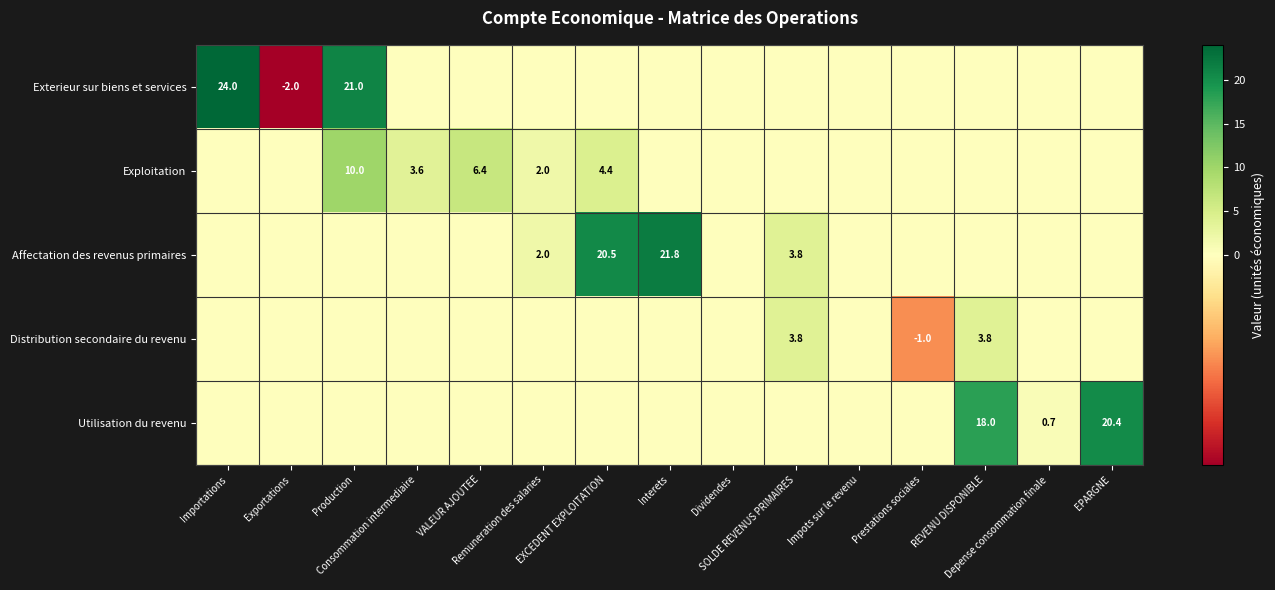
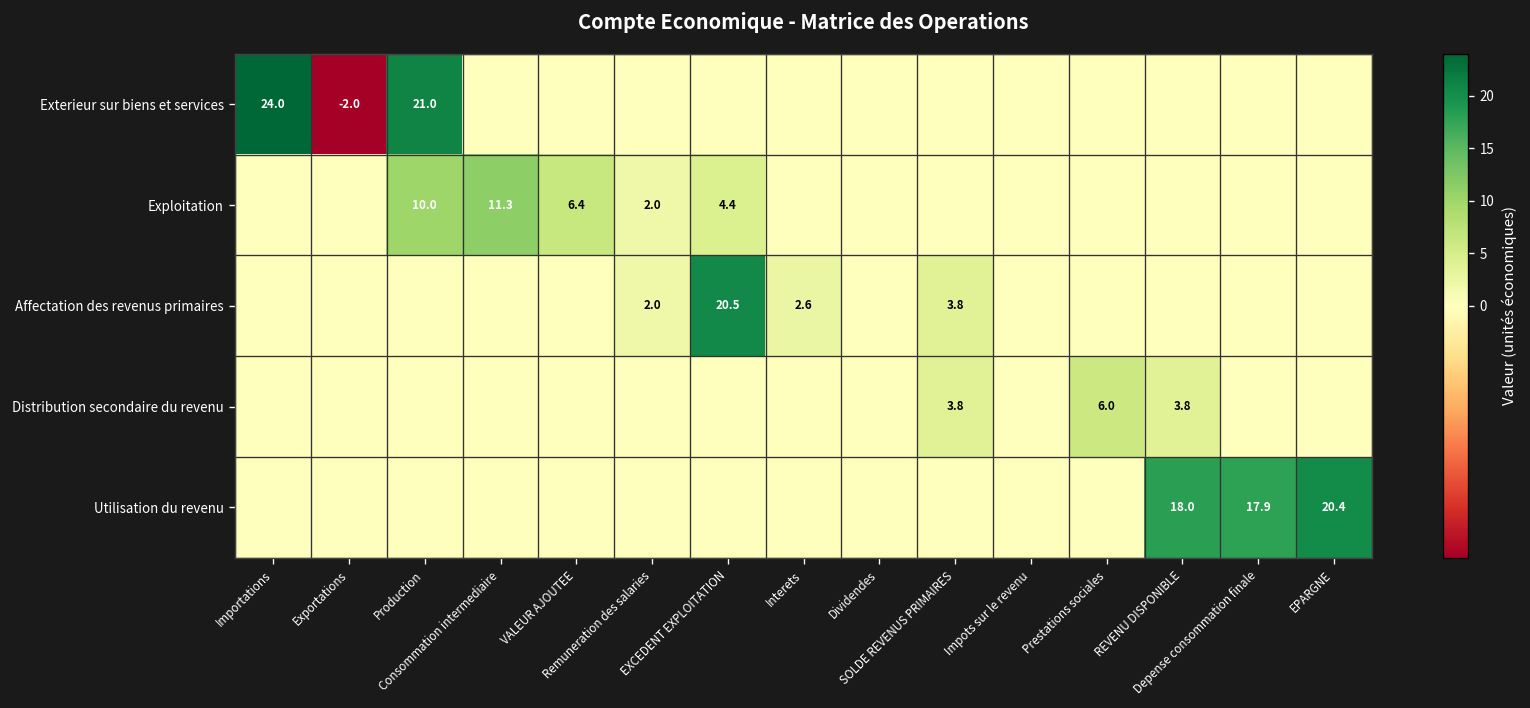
Exploitation, Consommation intermediaire: 3.6 -> 11.3
Affectation des revenus primaires, Interets: 21.8 -> 2.6
Distribution secondaire du revenu, Prestations sociales: -1.0 -> 6.0
Utilisation du revenu, Depense consommation finale: 0.7 -> 17.9
